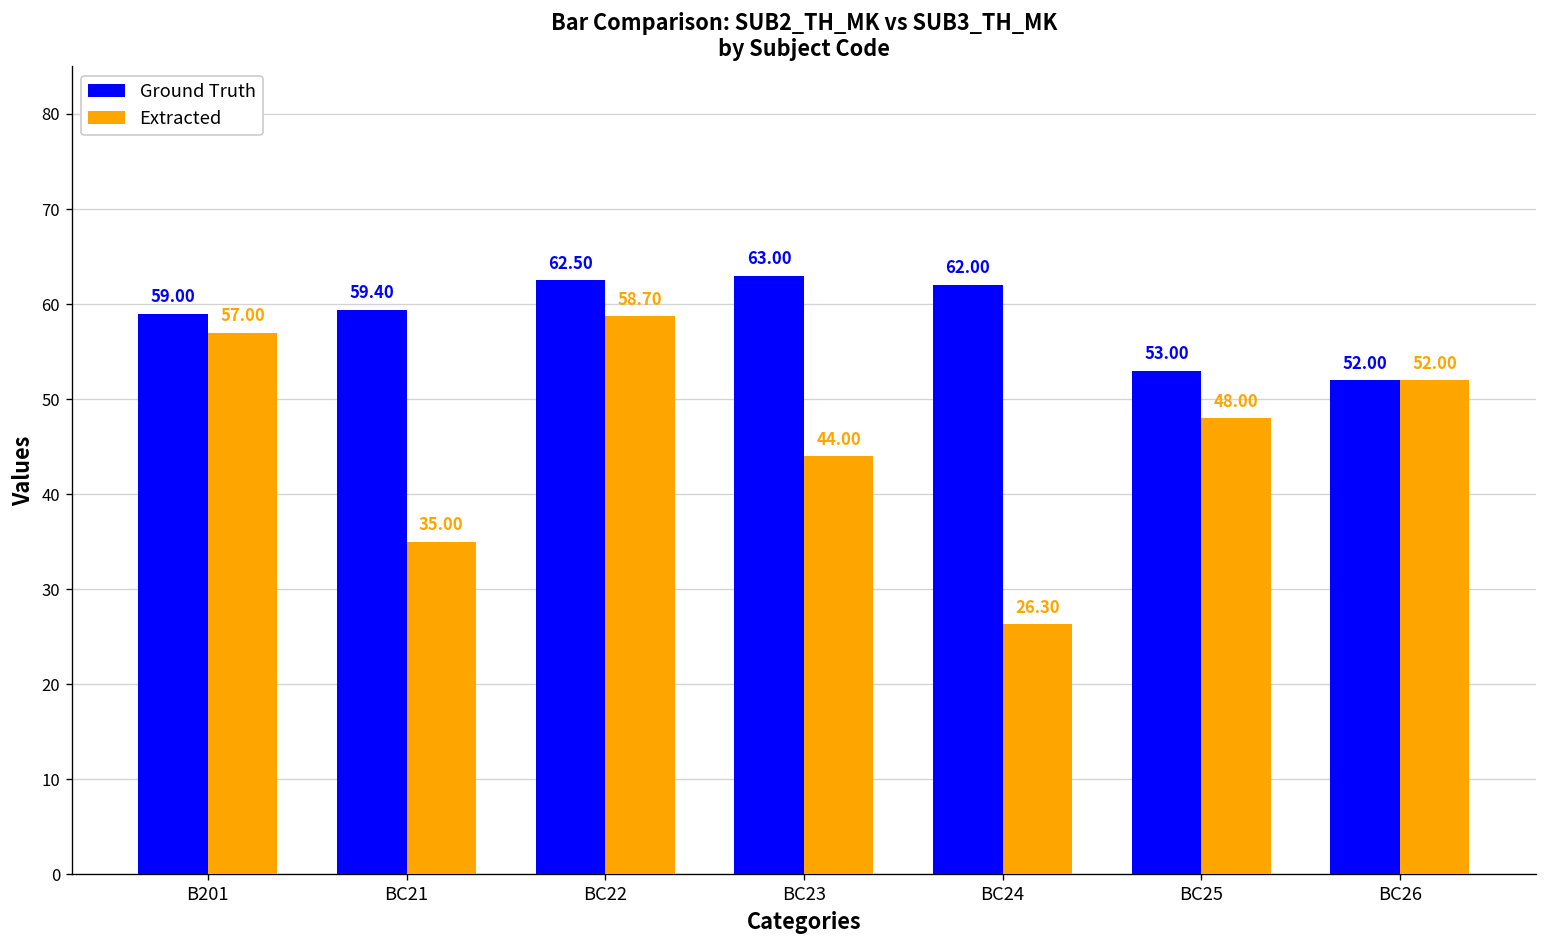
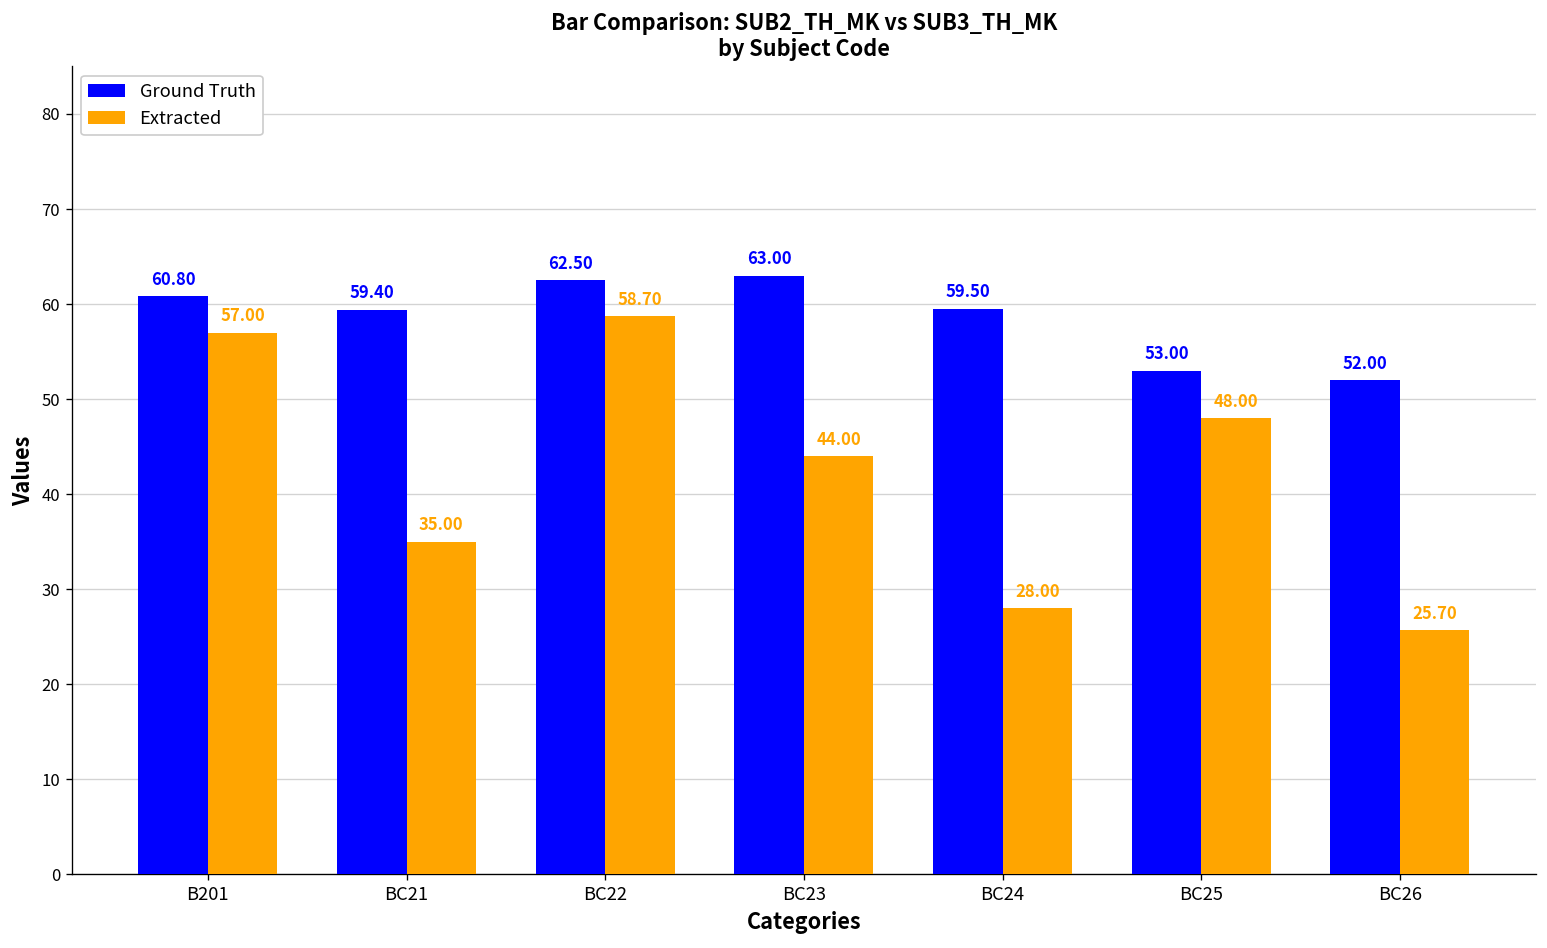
Ground Truth, B201: 59.00 -> 60.80
Ground Truth, BC24: 62.00 -> 59.50
Extracted, BC24: 26.30 -> 28.00
Extracted, BC26: 52.00 -> 25.70
